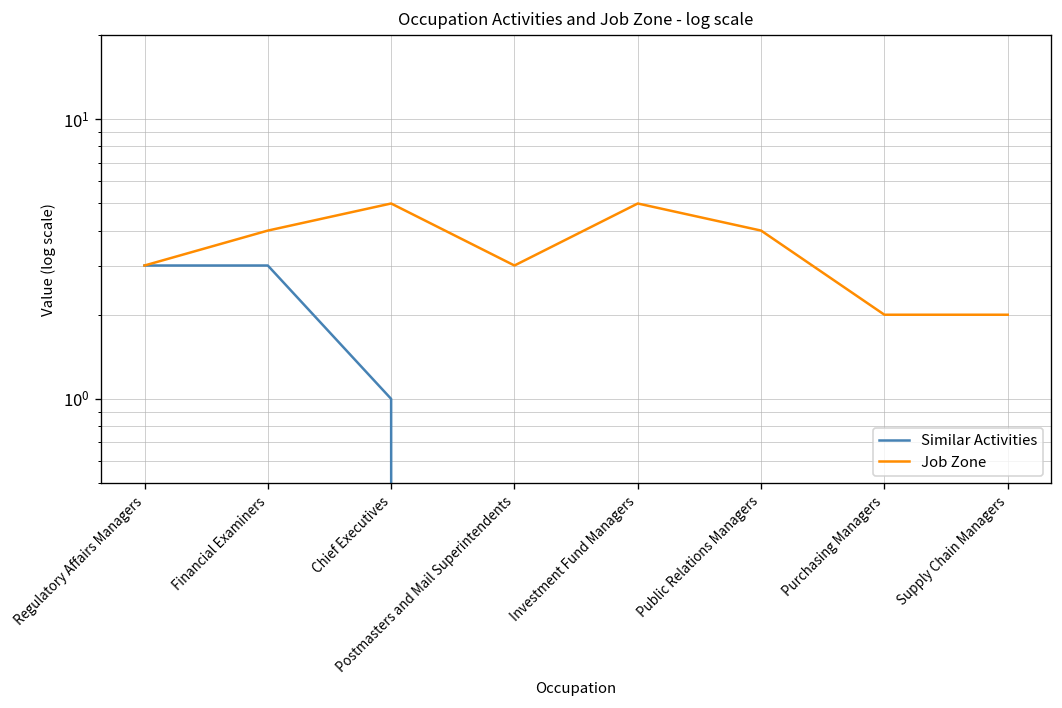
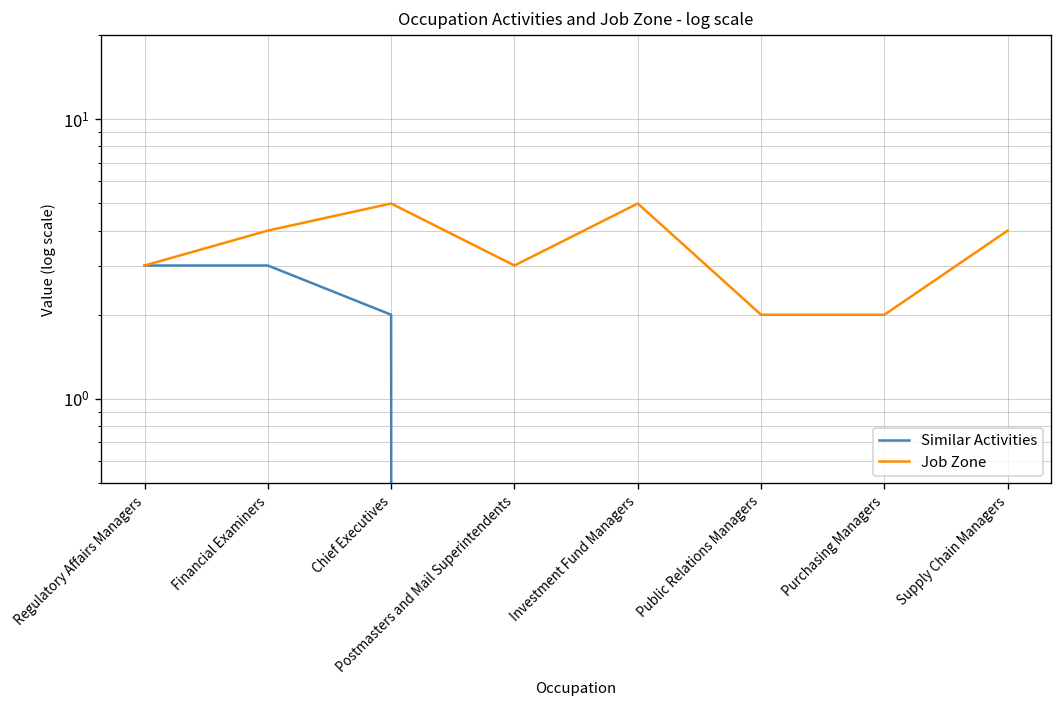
Similar Activities, Chief Executives: 1 -> 2
Job Zone, Public Relations Managers: 4 -> 2
Job Zone, Supply Chain Managers: 2 -> 4
